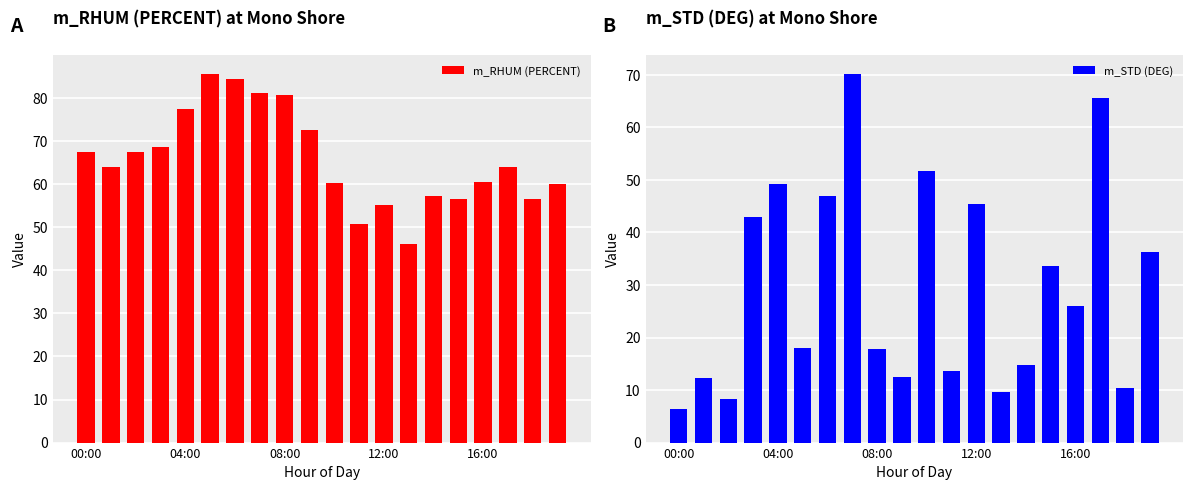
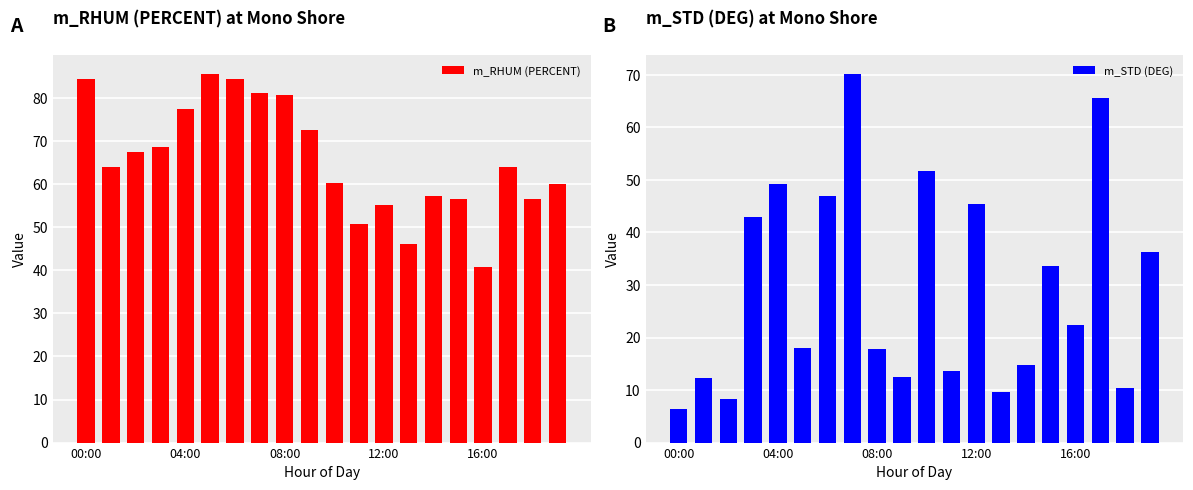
m_RHUM (PERCENT) at Mono Shore, 00:00: 68 -> 84
m_RHUM (PERCENT) at Mono Shore, 16:00: 60 -> 41
m_STD (DEG) at Mono Shore, 16:00: 26 -> 22
